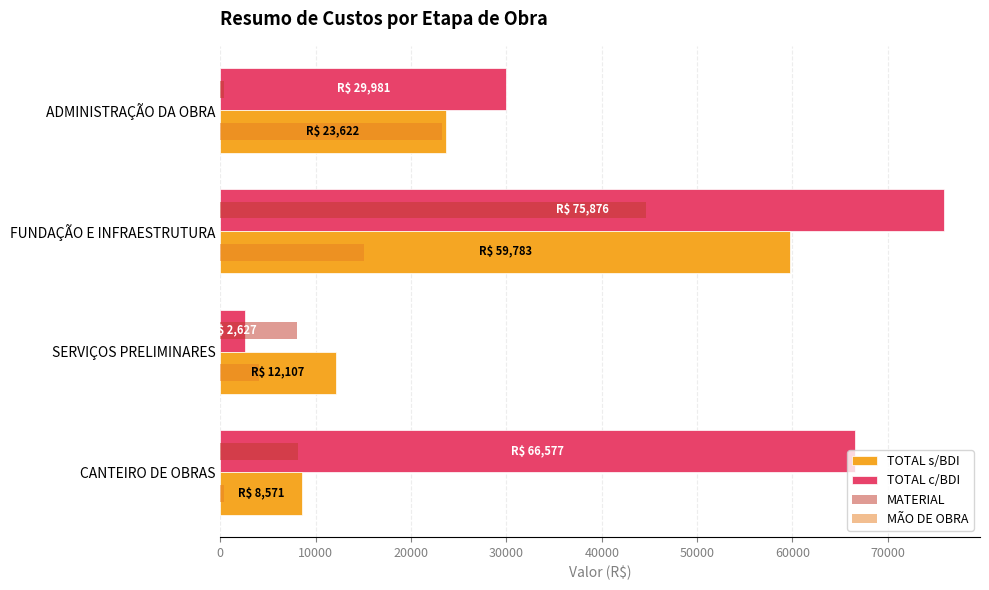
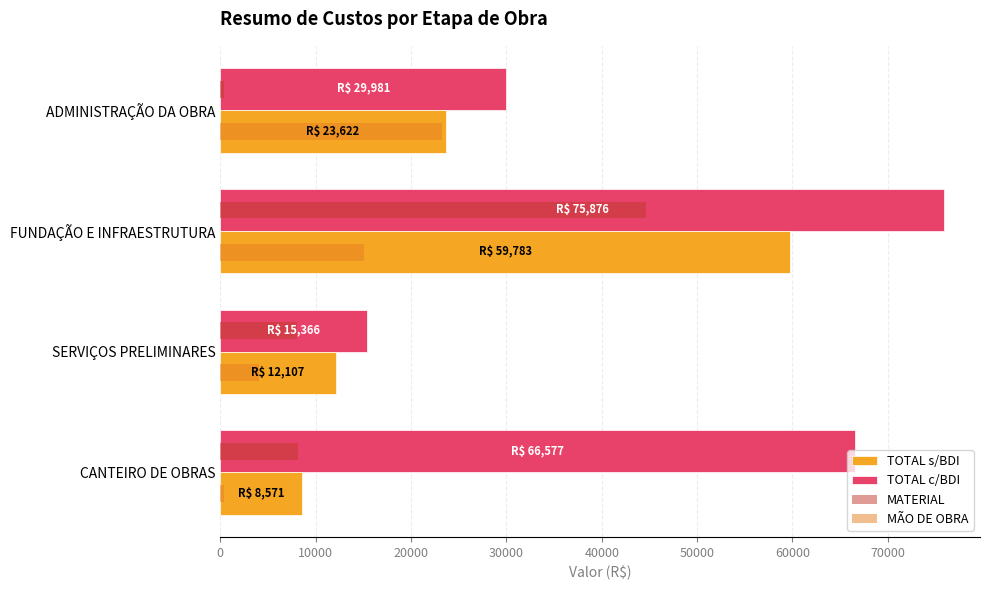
TOTAL c/BDI, SERVIÇOS PRELIMINARES: 2,627 -> 15,366
